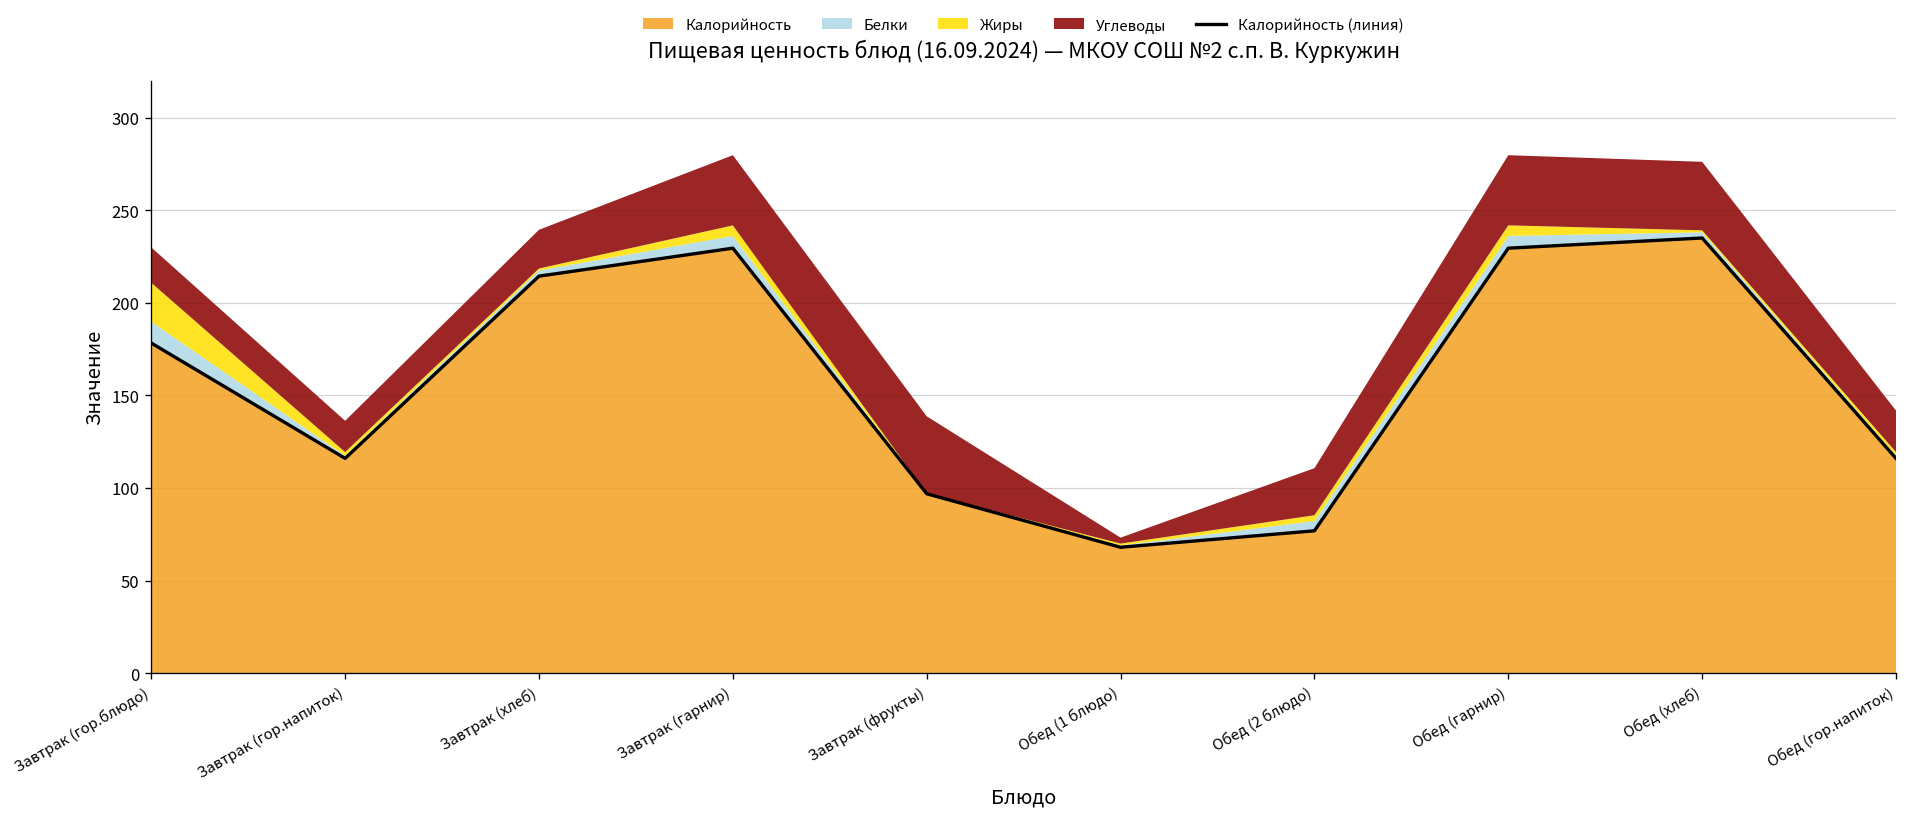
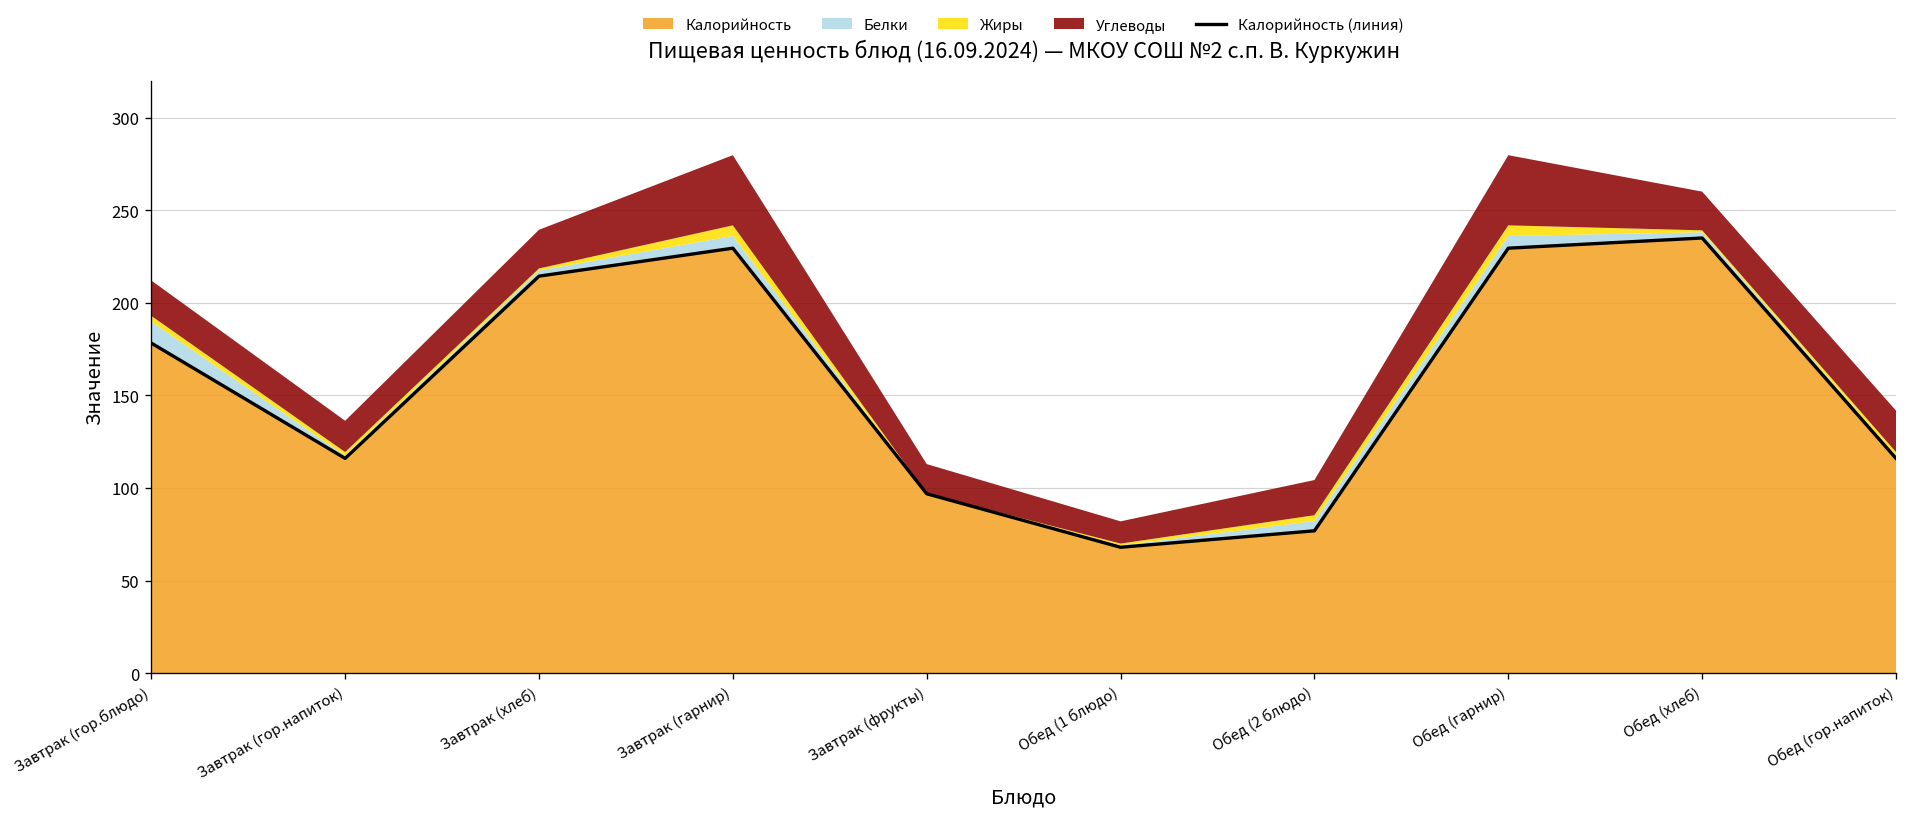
Жиры, Завтрак (гор.блюдо): 21 -> 3
Углеводы, Завтрак (фрукты): 42 -> 16
Углеводы, Обед (1 блюдо): 3 -> 12
Углеводы, Обед (2 блюдо): 25 -> 19
Углеводы, Обед (хлеб): 37 -> 21
